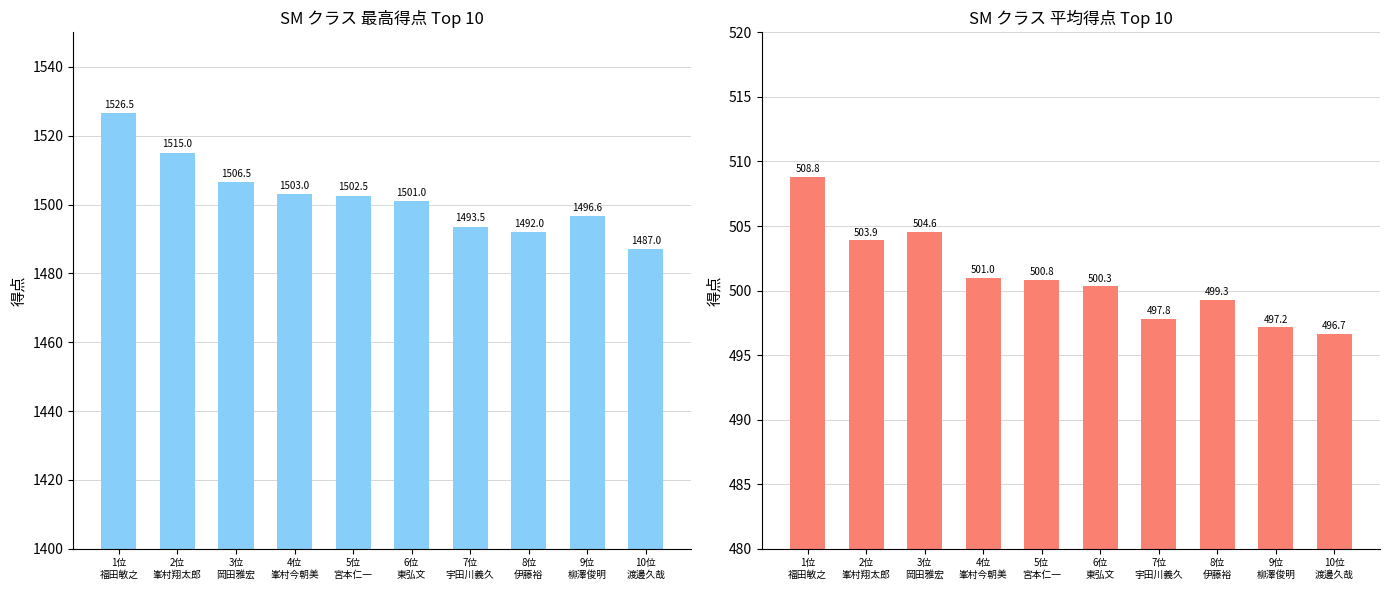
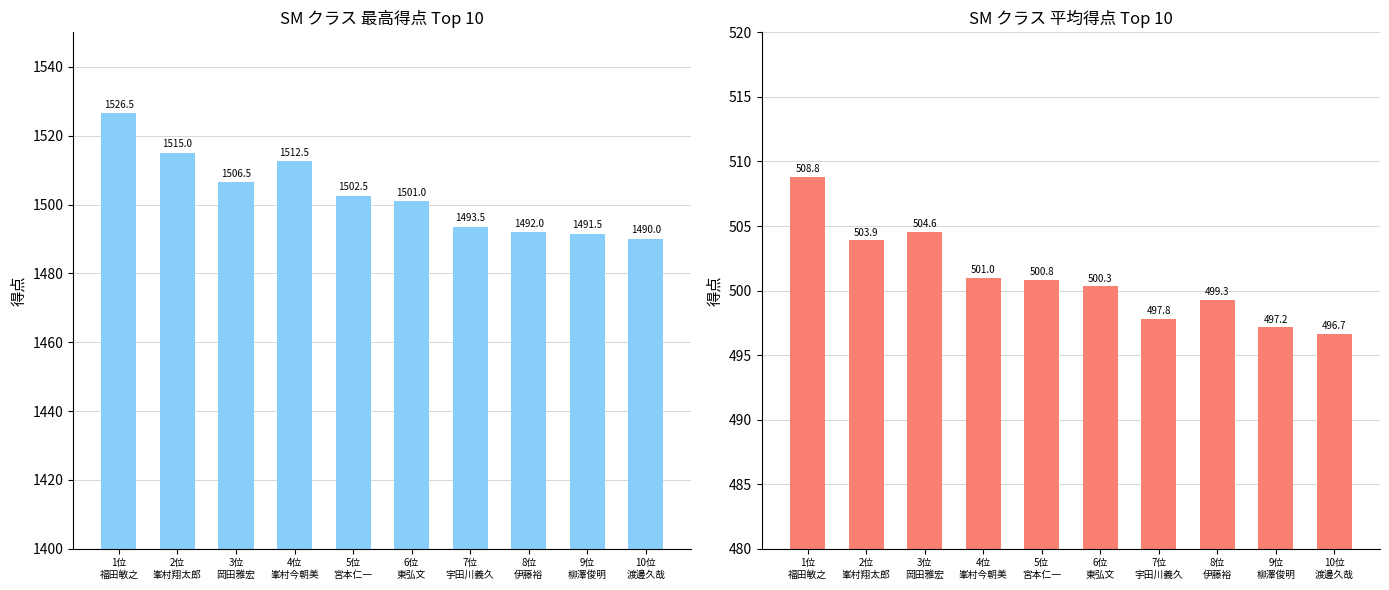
SM クラス 最高得点 Top 10, 4位 峯村今朝美: 1503.0 -> 1512.5
SM クラス 最高得点 Top 10, 9位 柳澤俊明: 1496.6 -> 1491.5
SM クラス 最高得点 Top 10, 10位 渡邊久哉: 1487.0 -> 1490.0
